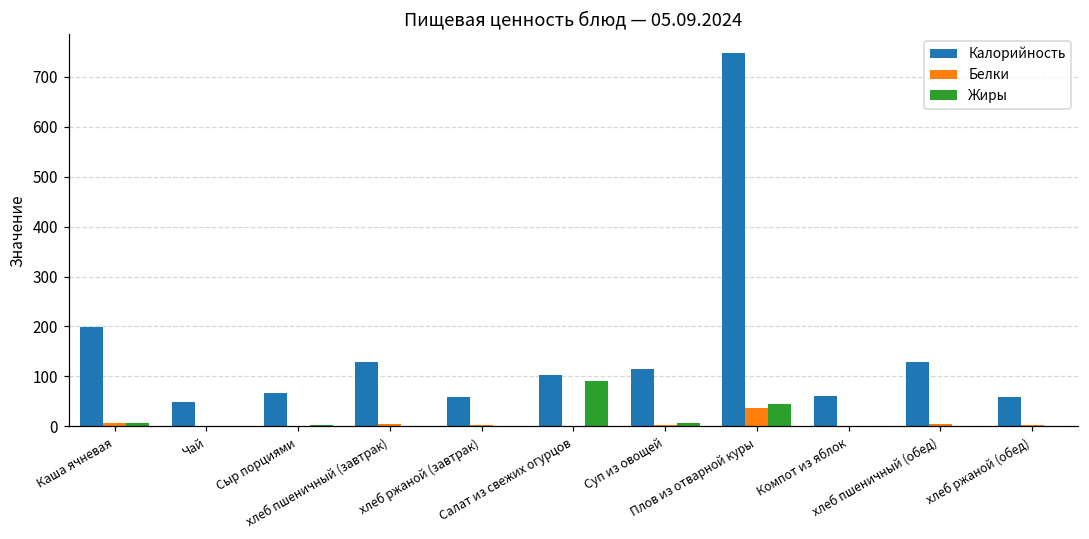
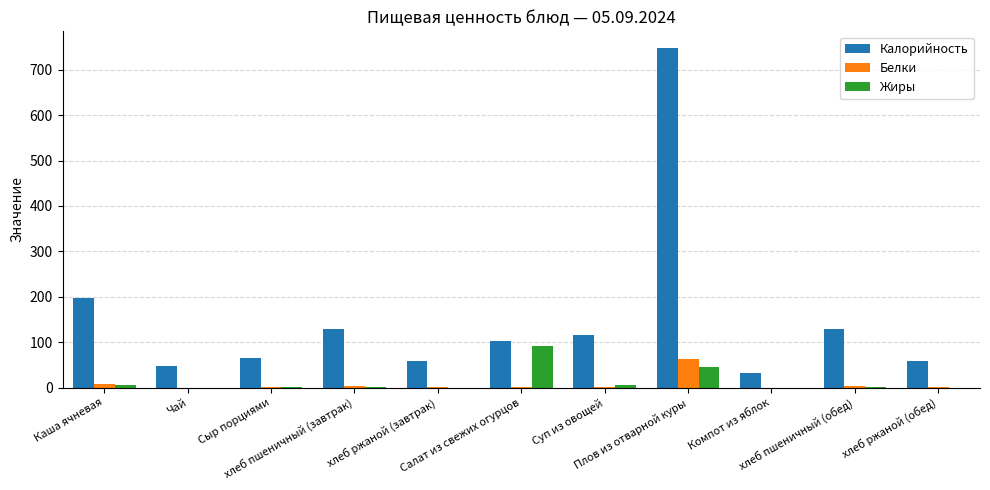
Белки, Плов из отварной куры: 40 -> 60
Калорийность, Компот из яблок: 60 -> 30
